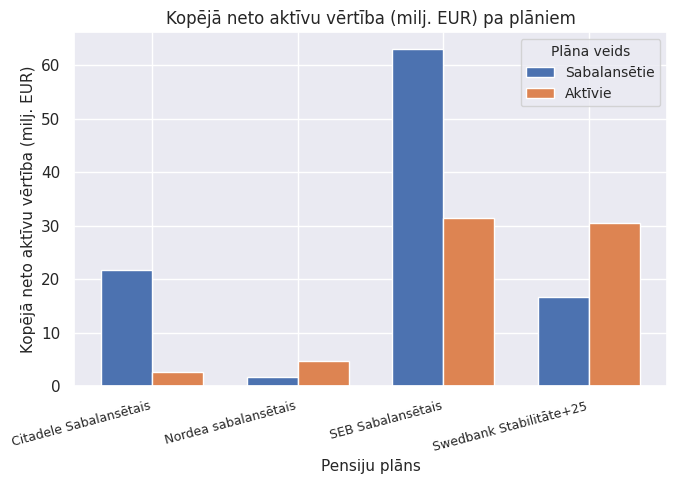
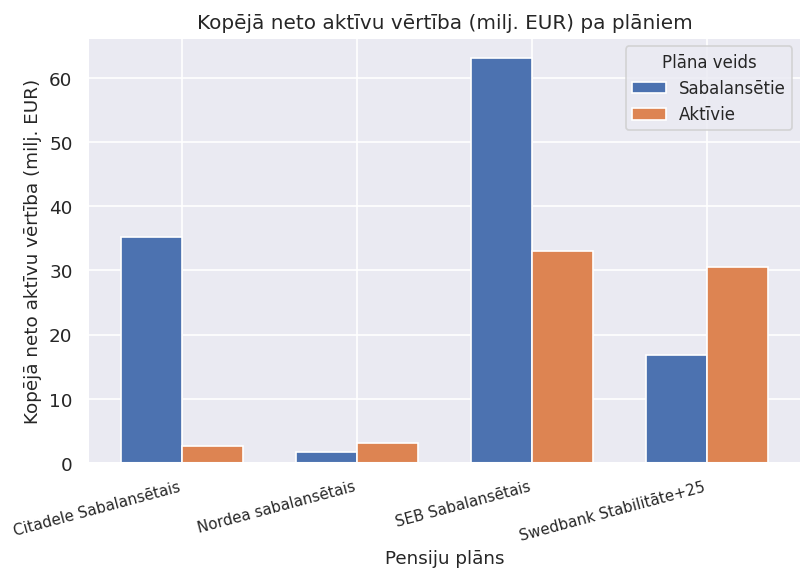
Sabalansētie, Citadele Sabalansētais: 22 -> 35
Aktīvie, Nordea sabalansētais: 5 -> 3
Aktīvie, SEB Sabalansētais: 31 -> 33
